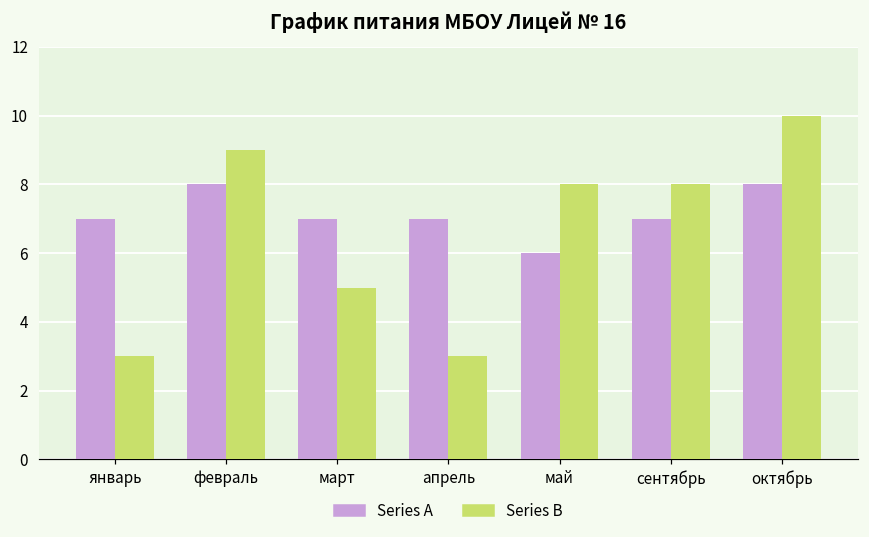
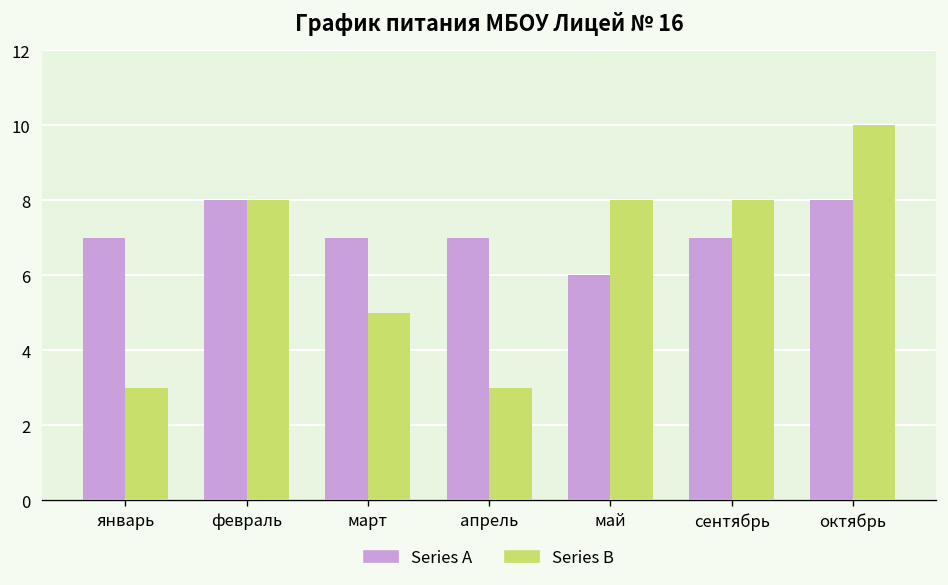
Series B, февраль: 9 -> 8
